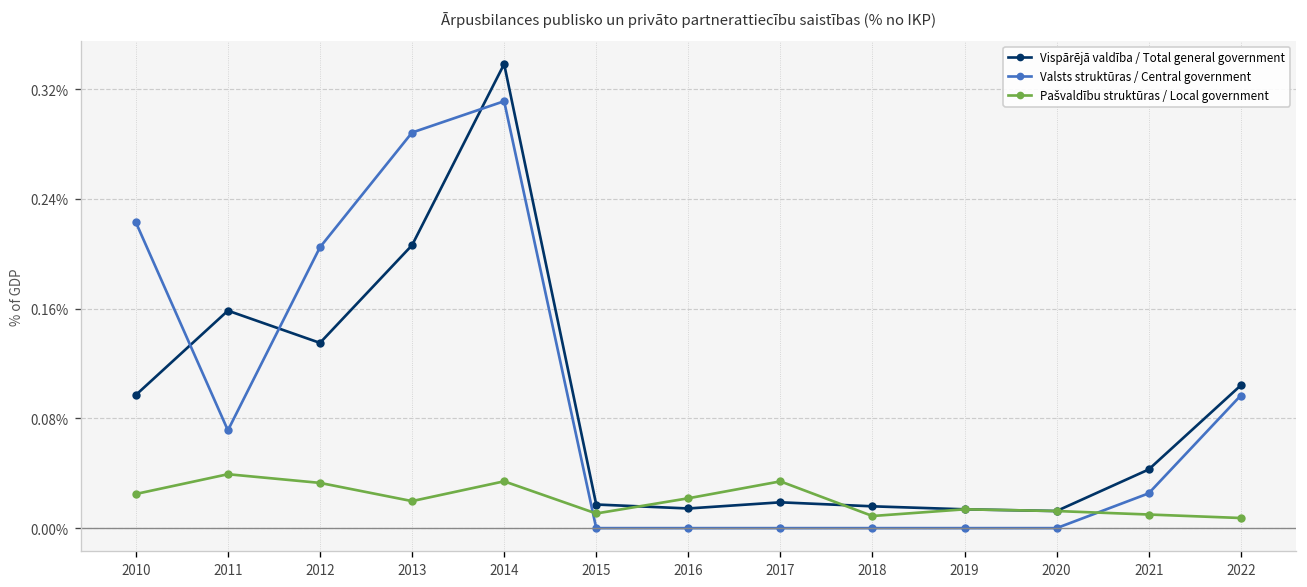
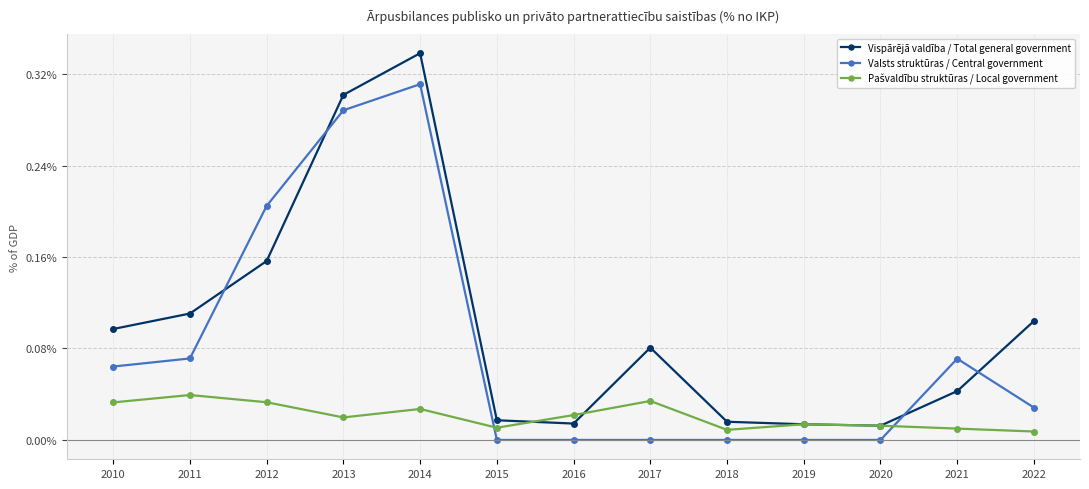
Valsts struktūras / Central government, 2010: 0.223% -> 0.064%
Pašvaldību struktūras / Local government, 2010: 0.025% -> 0.033%
Vispārējā valdība / Total general government, 2011: 0.158% -> 0.111%
Vispārējā valdība / Total general government, 2012: 0.135% -> 0.156%
Vispārējā valdība / Total general government, 2013: 0.206% -> 0.302%
Pašvaldību struktūras / Local government, 2014: 0.034% -> 0.027%
Vispārējā valdība / Total general government, 2017: 0.019% -> 0.081%
Valsts struktūras / Central government, 2021: 0.025% -> 0.071%
Valsts struktūras / Central government, 2022: 0.097% -> 0.028%
